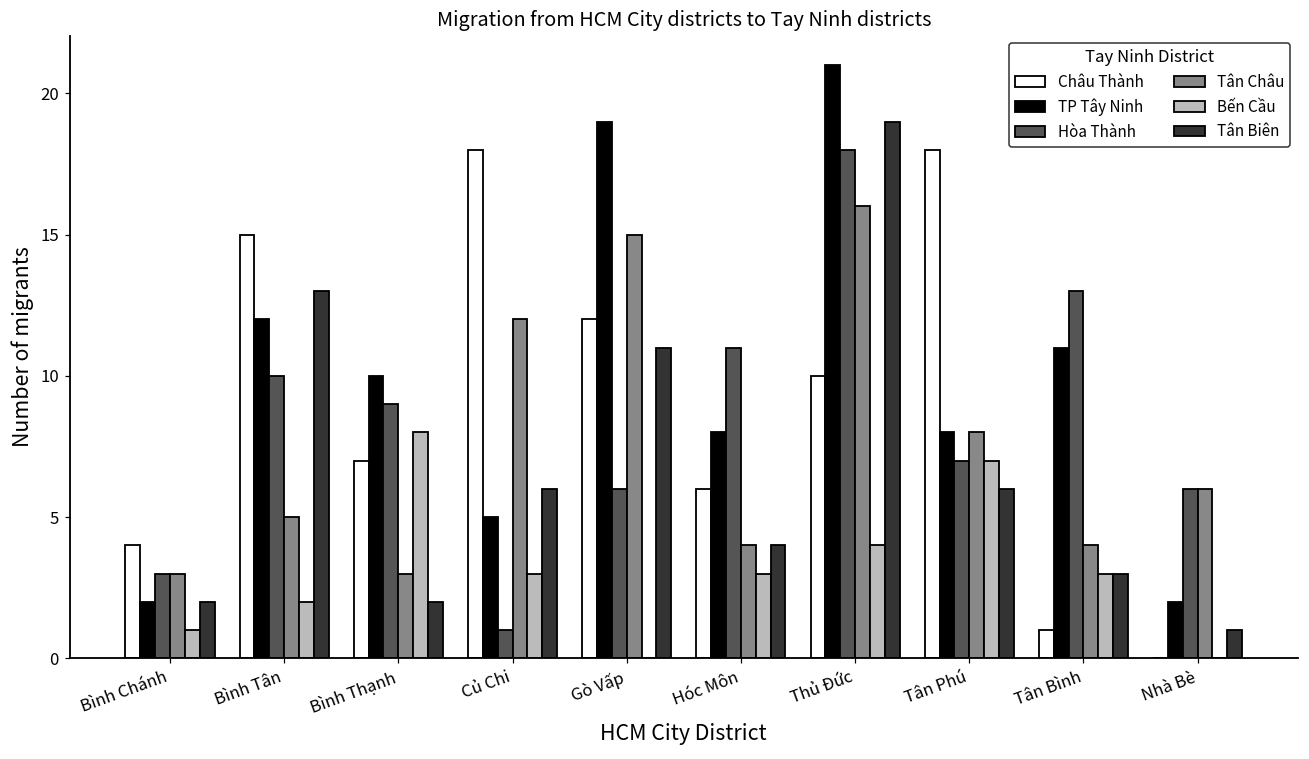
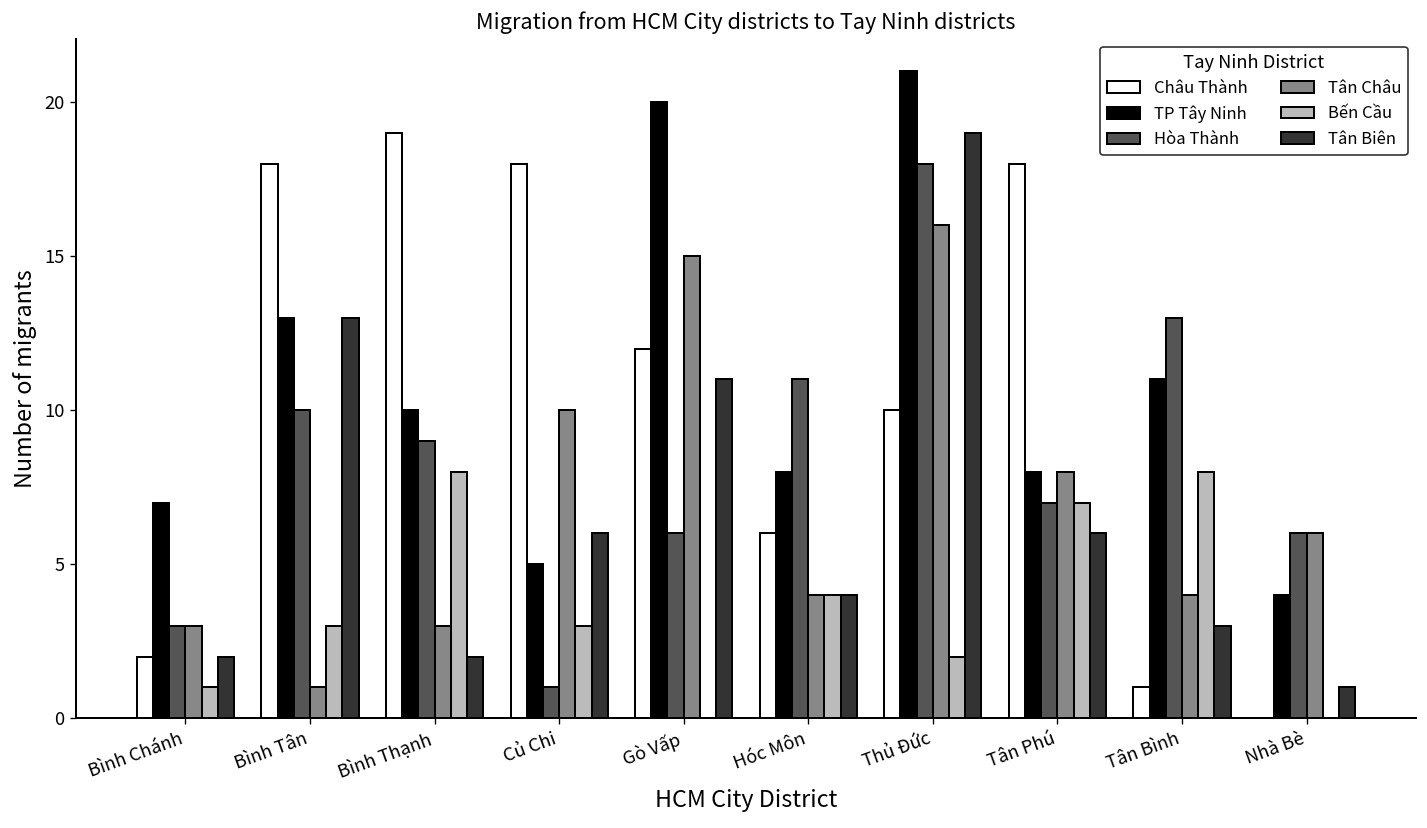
Châu Thành, Bình Chánh: 4 -> 2
TP Tây Ninh, Bình Chánh: 2 -> 7
Châu Thành, Bình Tân: 15 -> 18
TP Tây Ninh, Bình Tân: 12 -> 13
Tân Châu, Bình Tân: 5 -> 1
Bến Cầu, Bình Tân: 2 -> 3
Châu Thành, Bình Thạnh: 7 -> 19
Tân Châu, Củ Chi: 12 -> 10
TP Tây Ninh, Gò Vấp: 19 -> 20
Bến Cầu, Hóc Môn: 3 -> 4
Bến Cầu, Thủ Đức: 4 -> 2
Bến Cầu, Tân Bình: 3 -> 8
TP Tây Ninh, Nhà Bè: 2 -> 4
